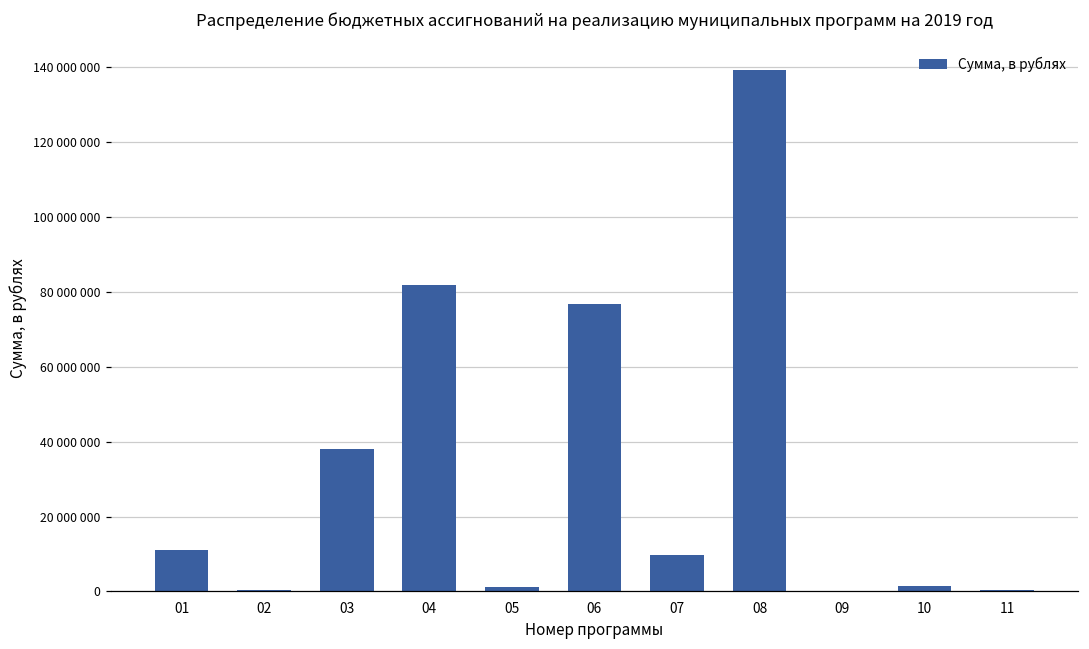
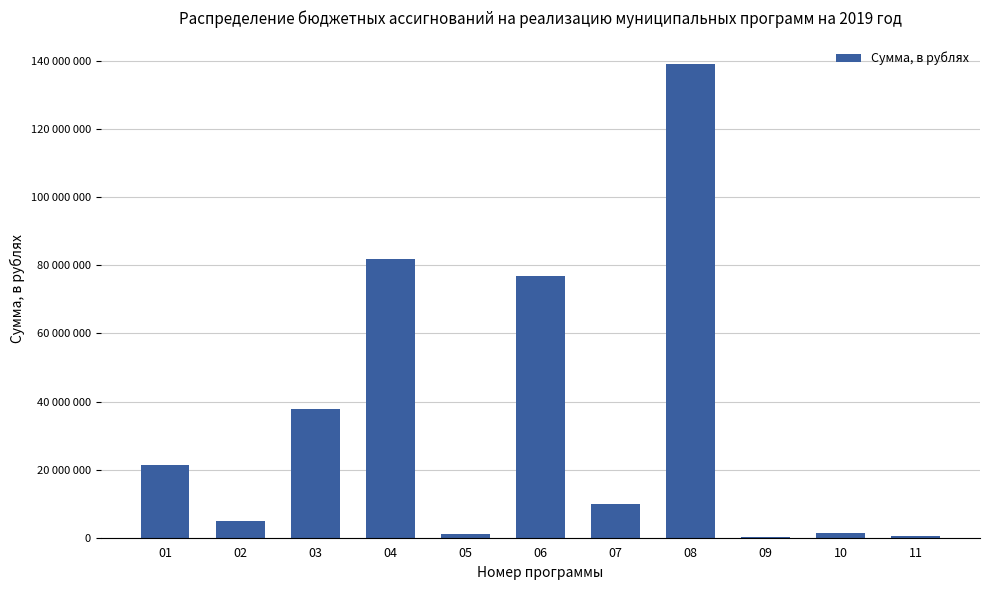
01: 11000000 -> 21000000
02: 0 -> 5000000
